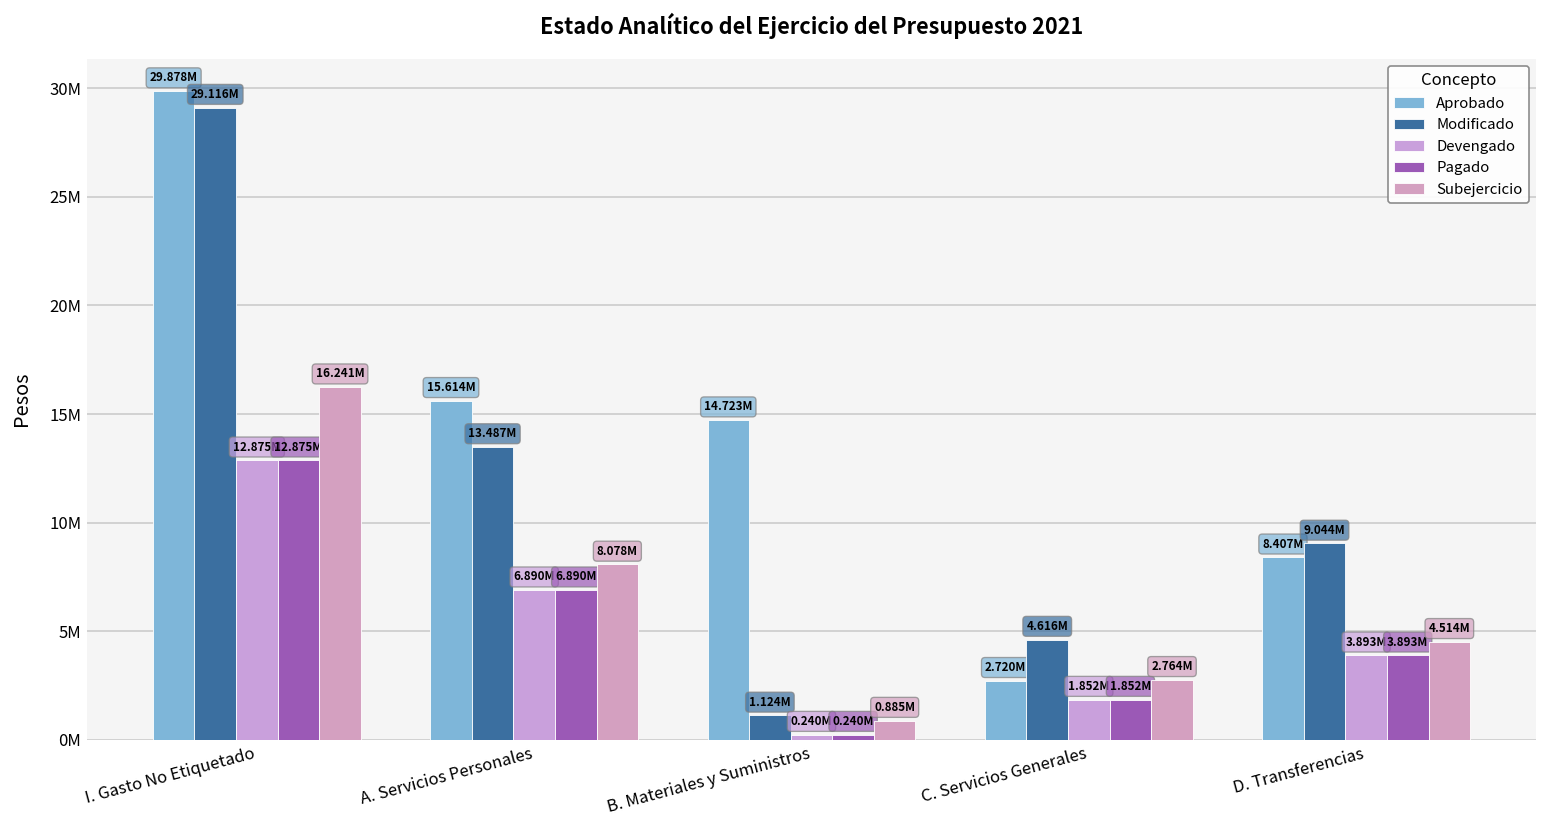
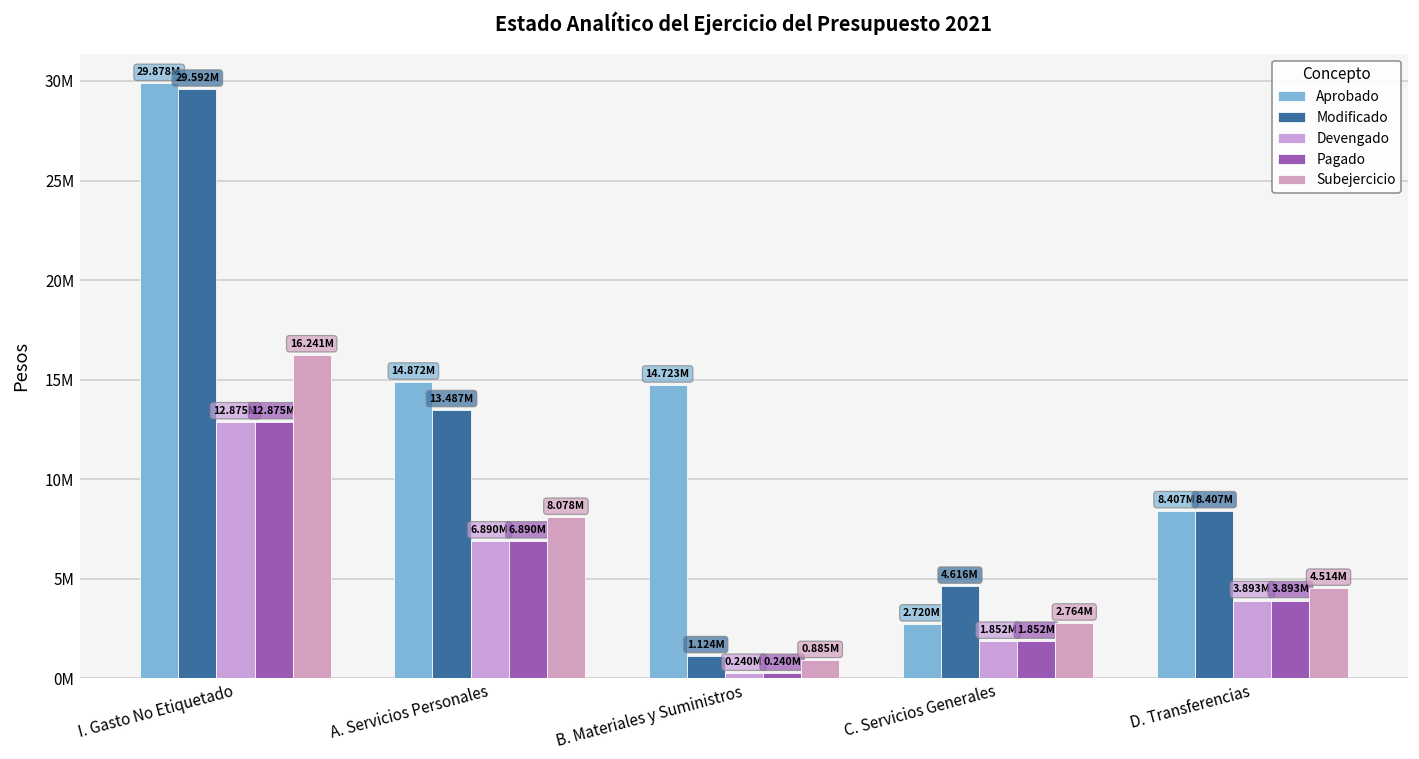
Modificado, I. Gasto No Etiquetado: 29.116M -> 29.592M
Aprobado, A. Servicios Personales: 15.614M -> 14.872M
Modificado, D. Transferencias: 9.044M -> 8.407M
